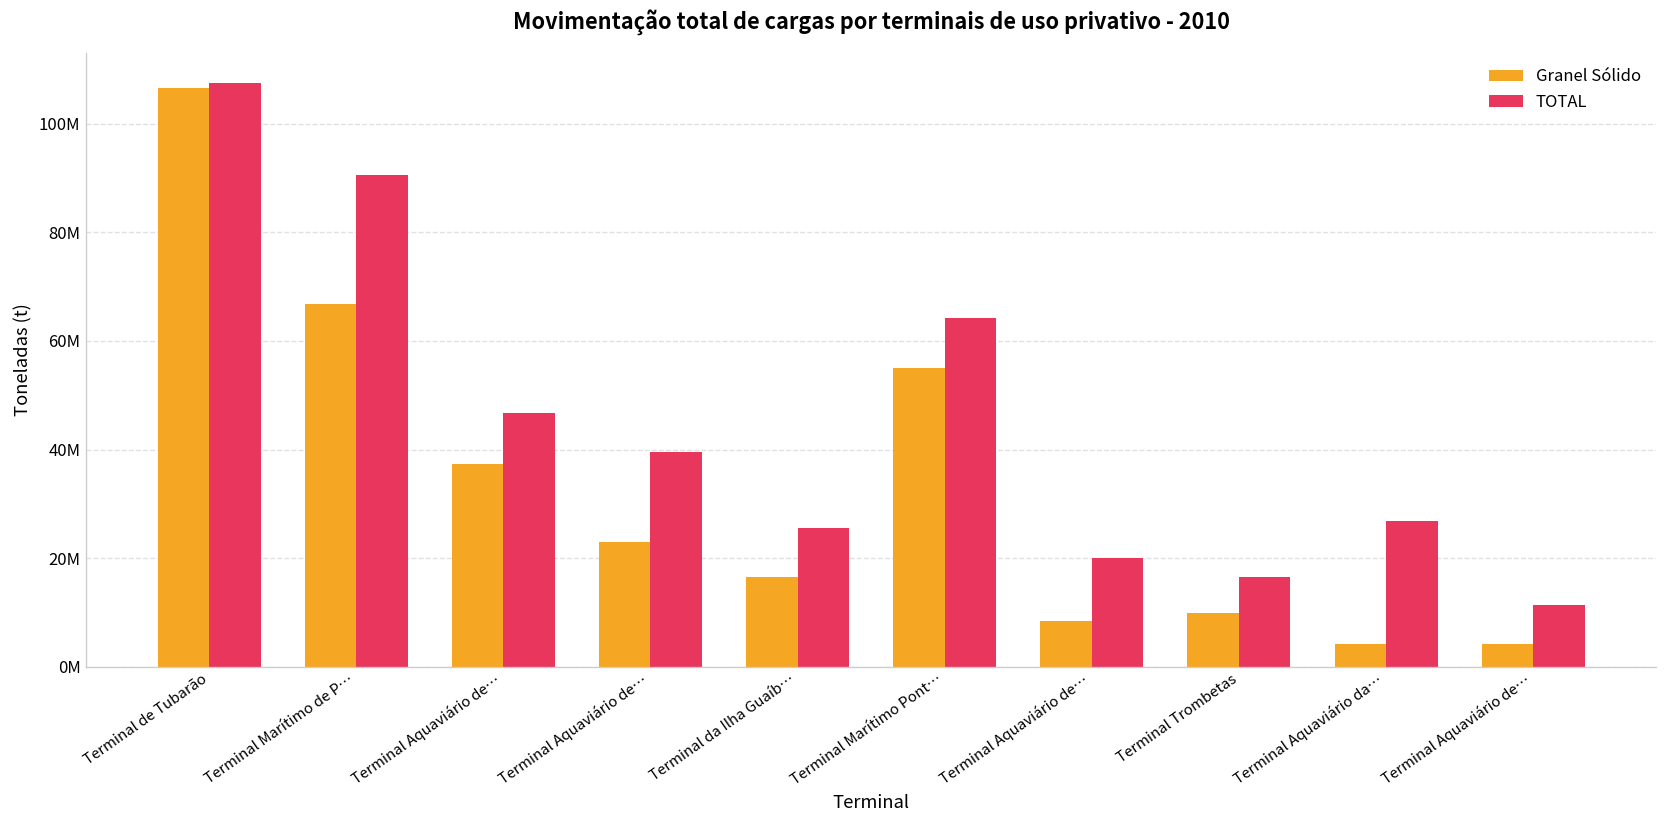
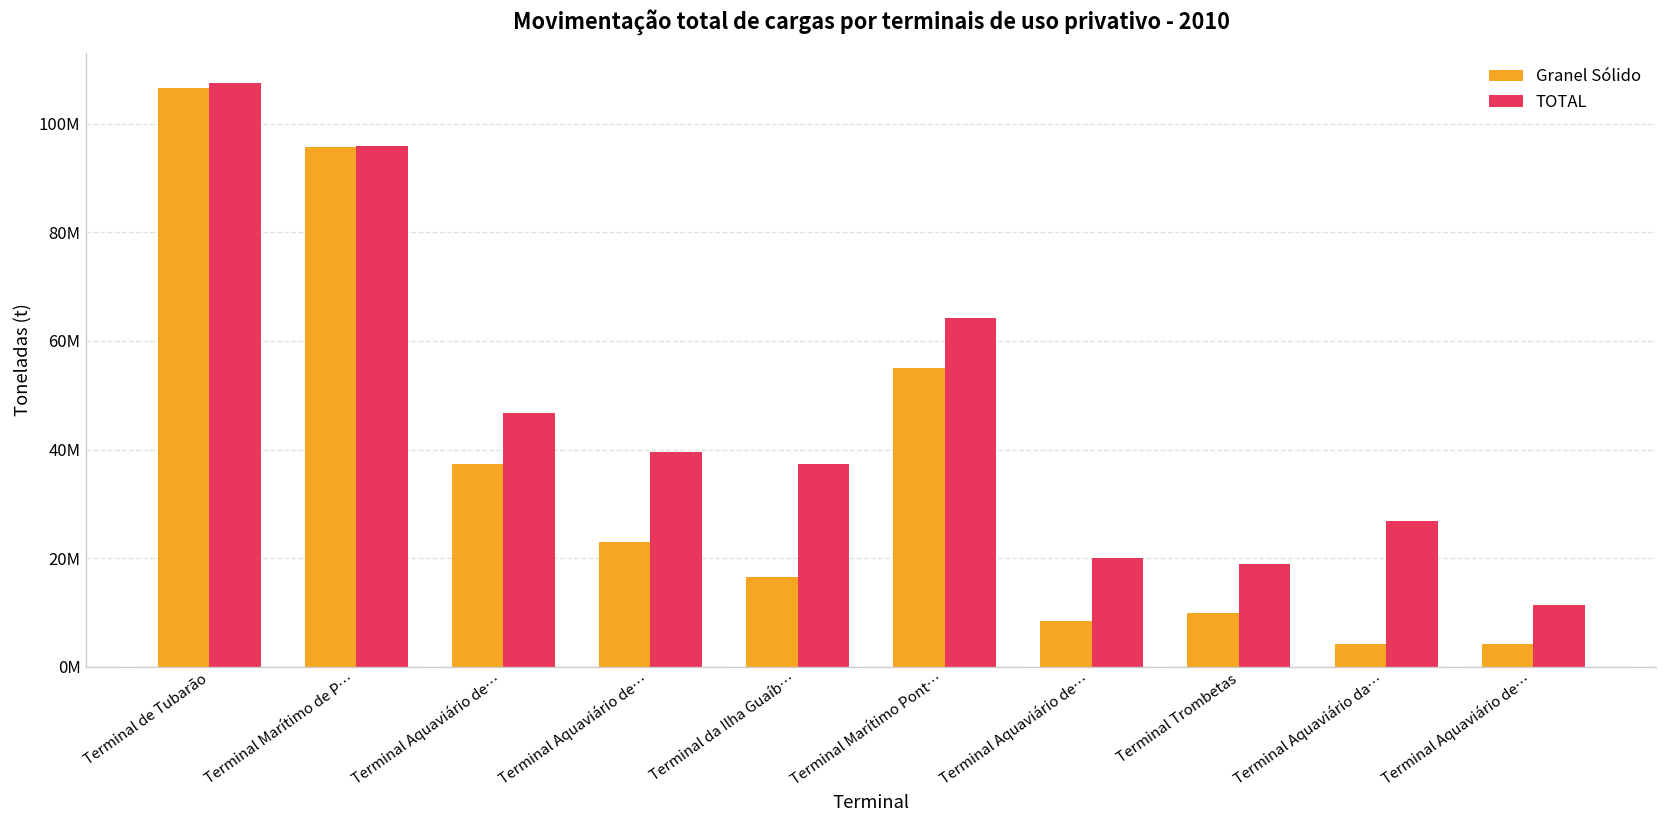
Granel Sólido, Terminal Marítimo de P…: 67000000 -> 96000000
TOTAL, Terminal Marítimo de P…: 91000000 -> 96000000
TOTAL, Terminal da Ilha Guaíb…: 25000000 -> 37000000
TOTAL, Terminal Trombetas: 16000000 -> 19000000
